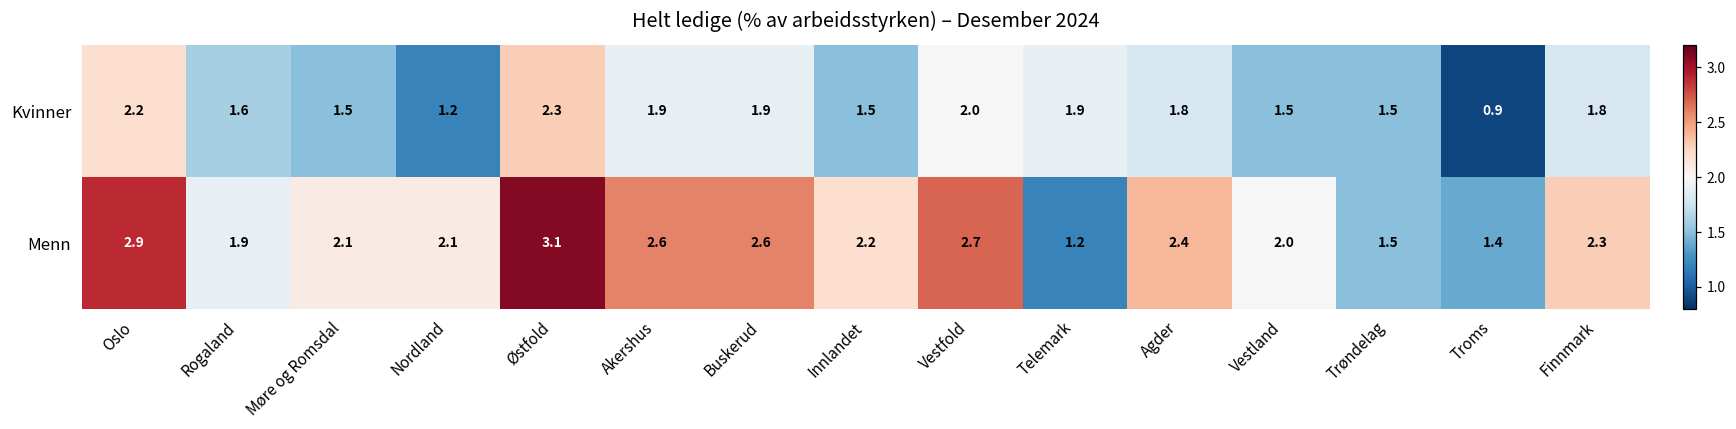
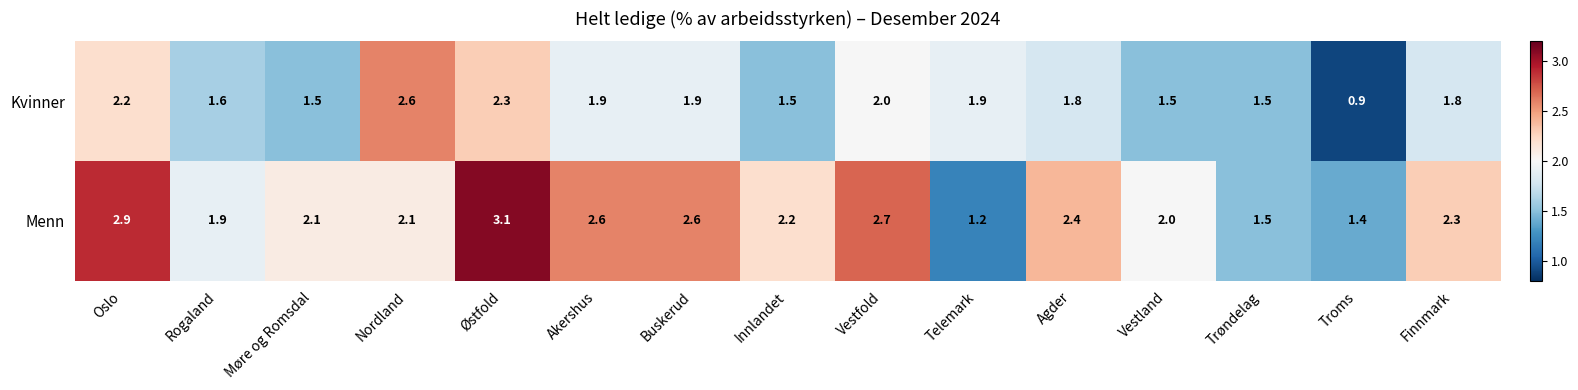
Kvinner, Nordland: 1.2 -> 2.6
